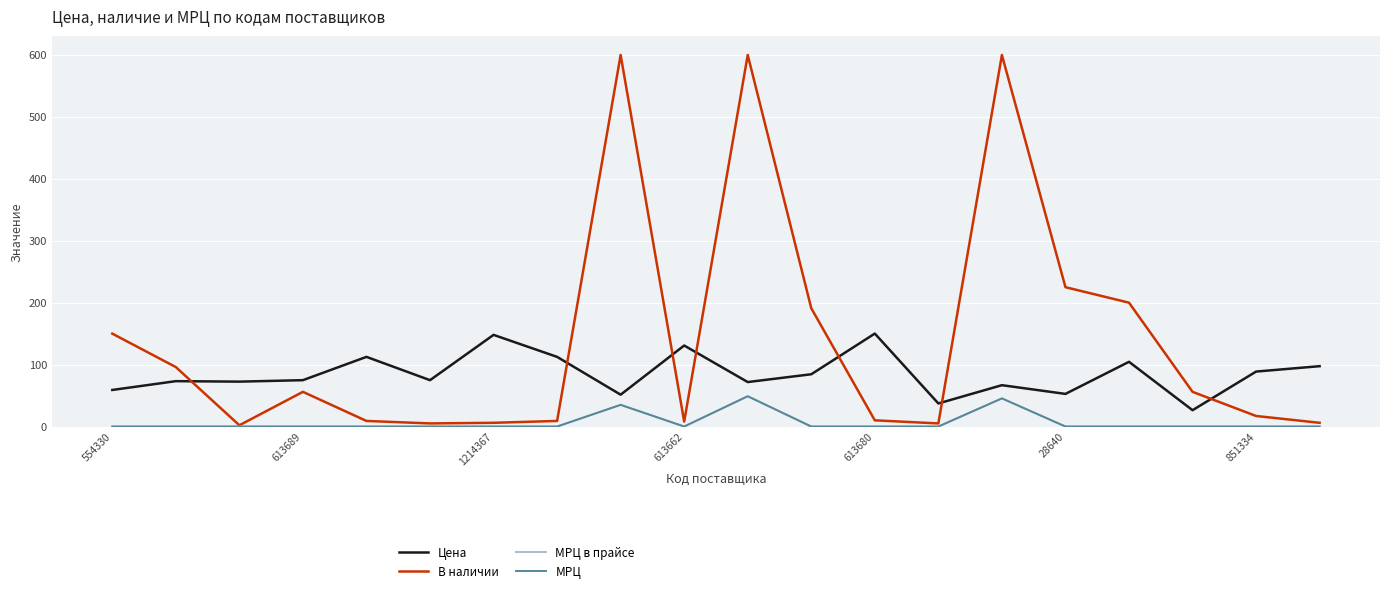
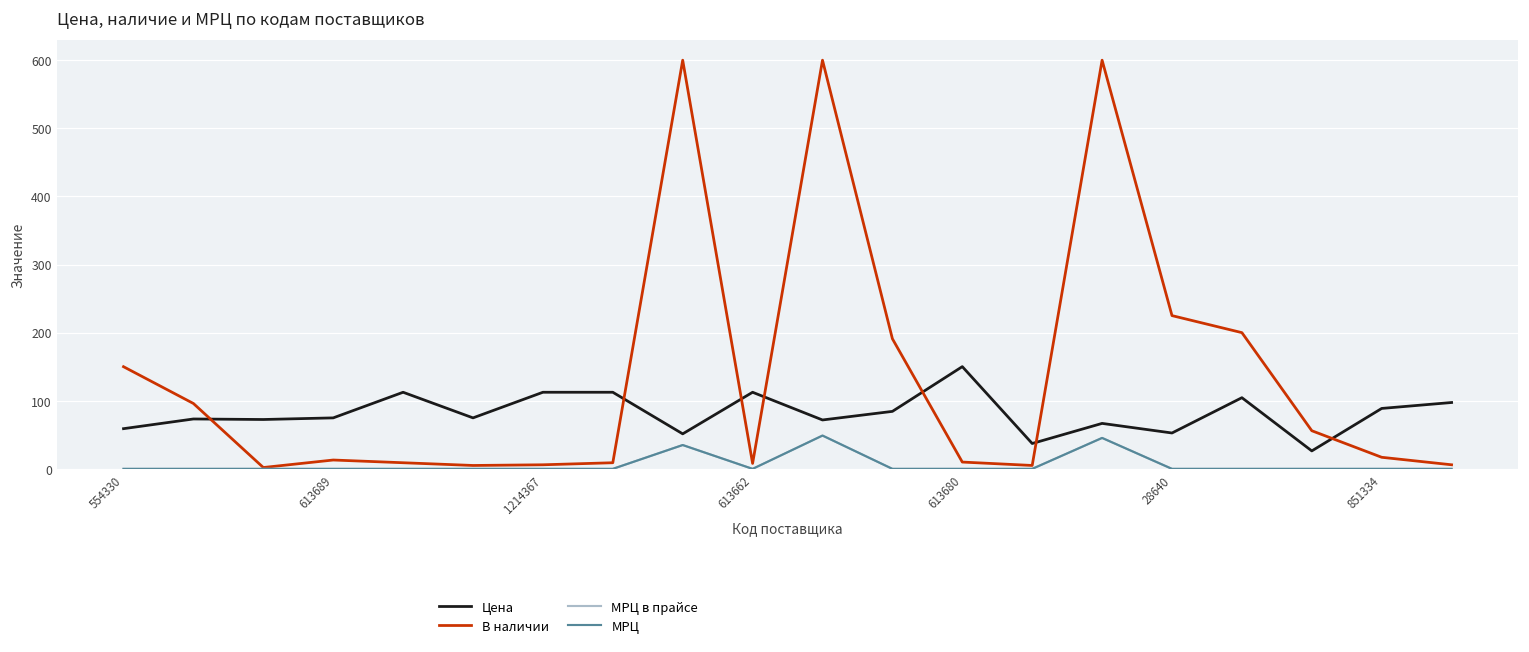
В наличии, 613689: 60 -> 10
Цена, 1214367: 150 -> 110
Цена, 613662: 130 -> 110
